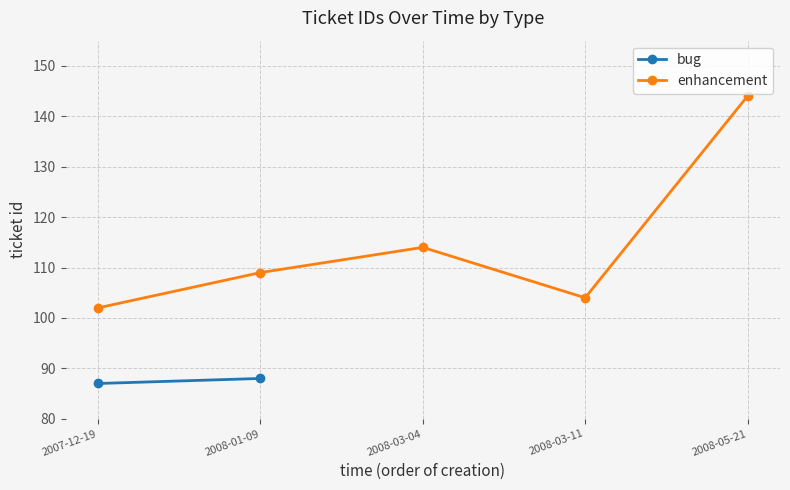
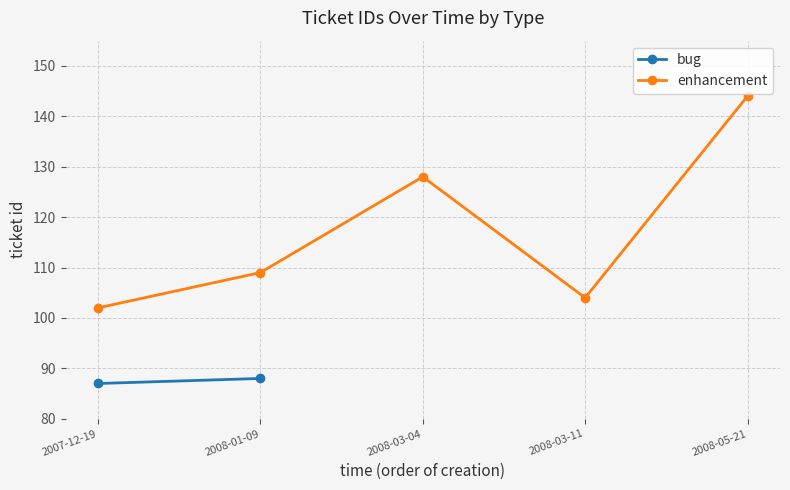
enhancement, 2008-03-04: 114 -> 128
